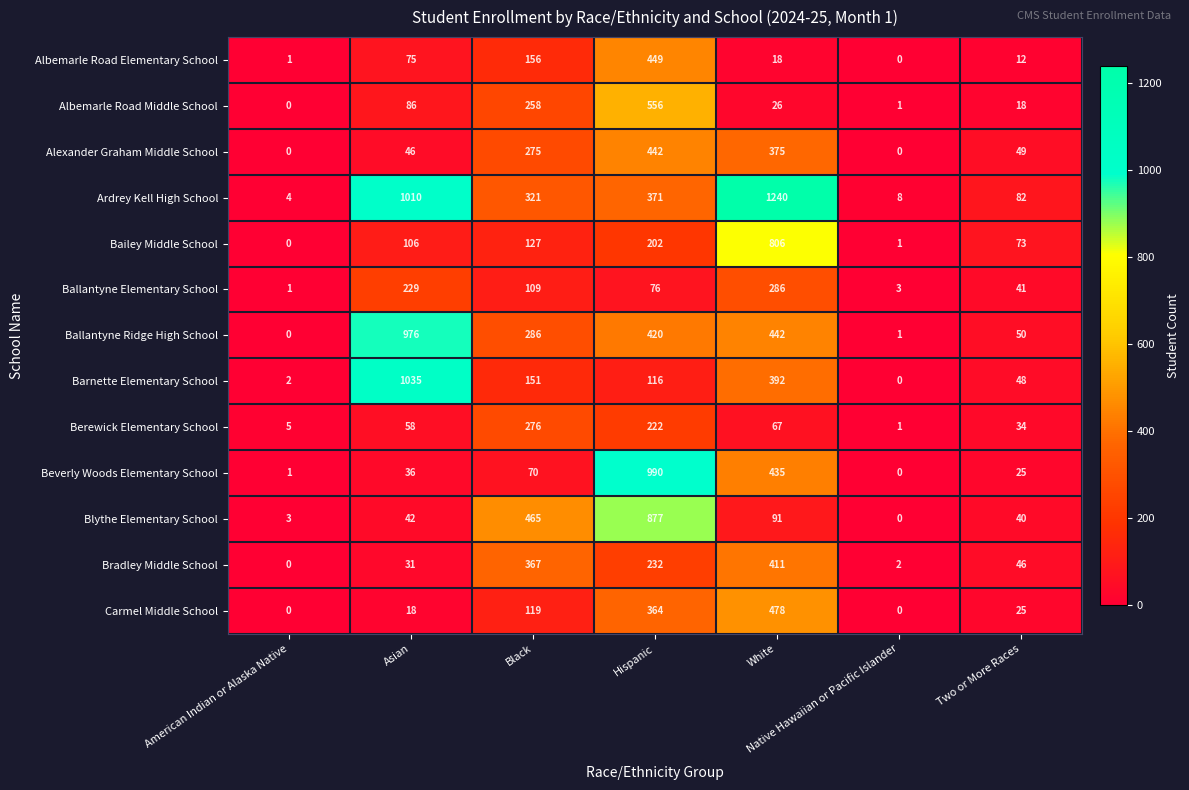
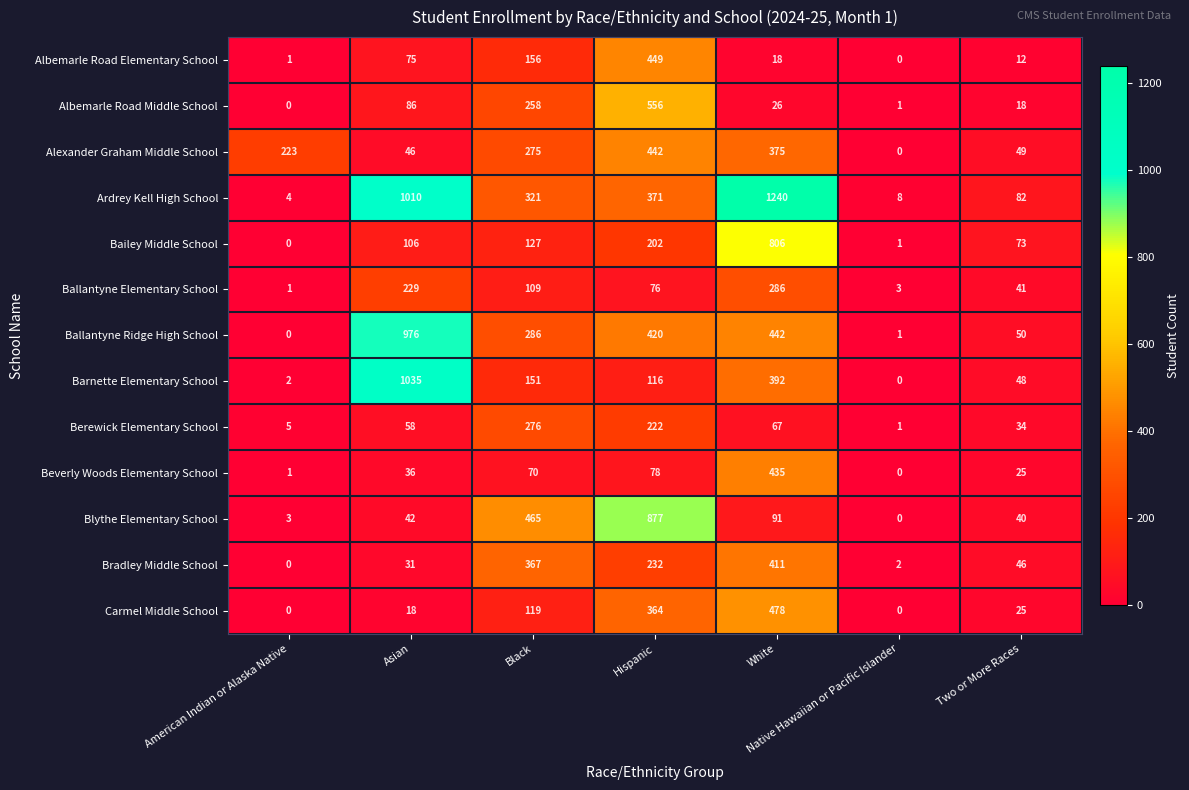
Alexander Graham Middle School, American Indian or Alaska Native: 0 -> 223
Beverly Woods Elementary School, Hispanic: 990 -> 78
